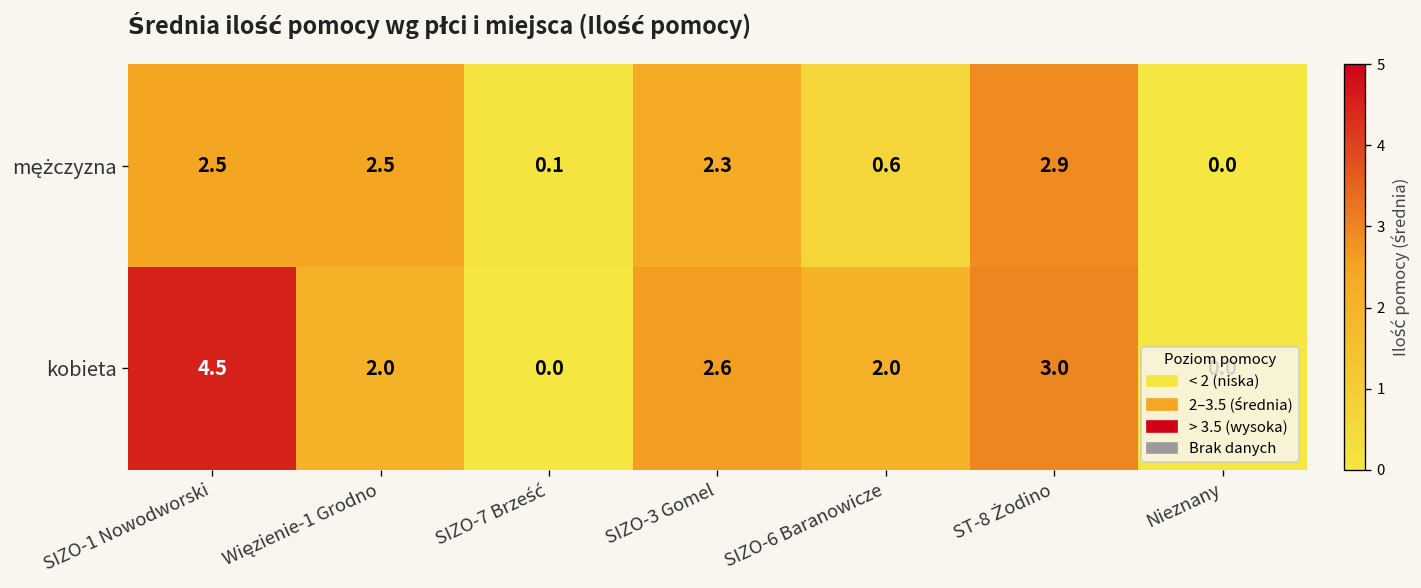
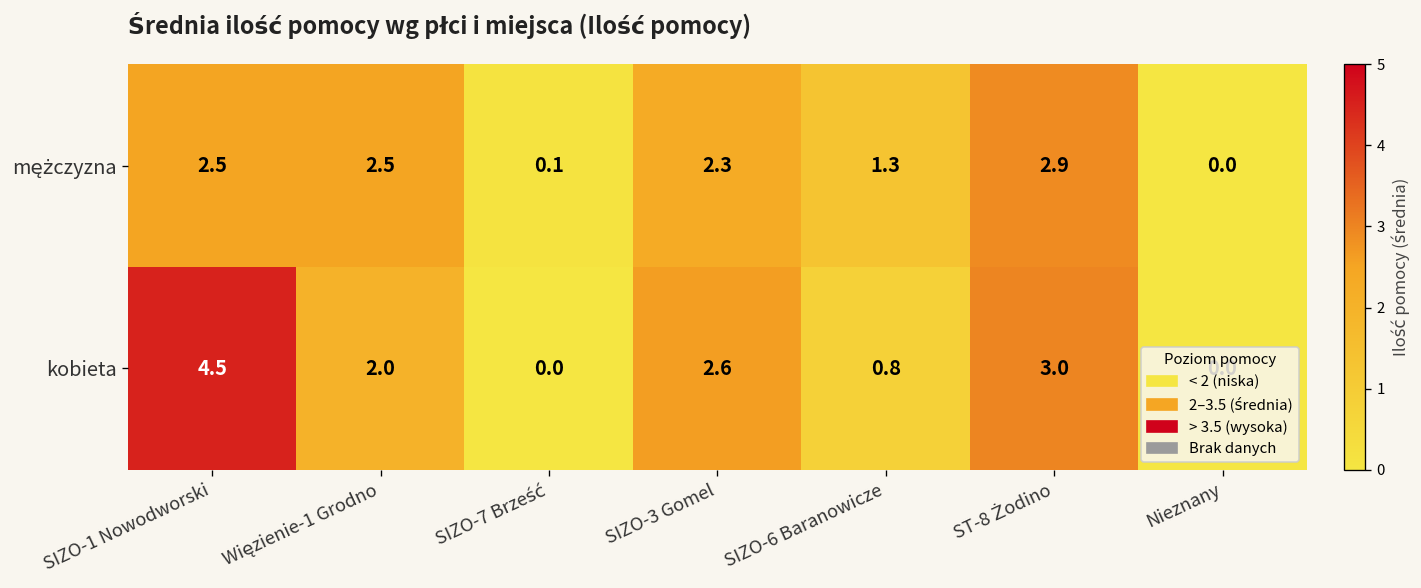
mężczyzna, SIZO-6 Baranowicze: 0.6 -> 1.3
kobieta, SIZO-6 Baranowicze: 2.0 -> 0.8
